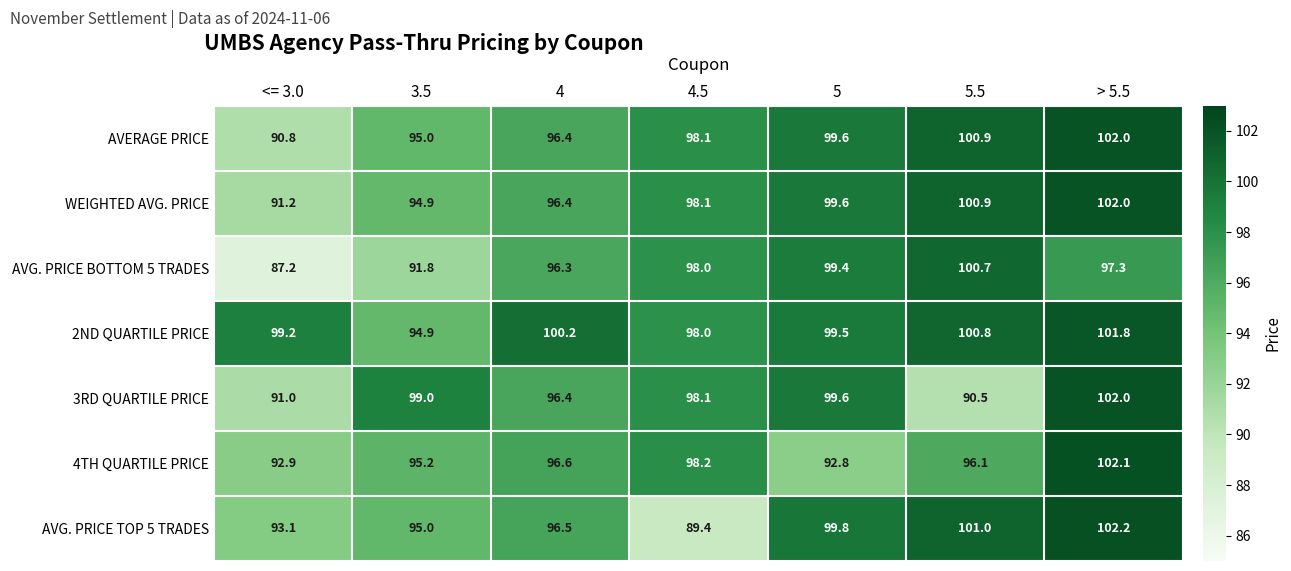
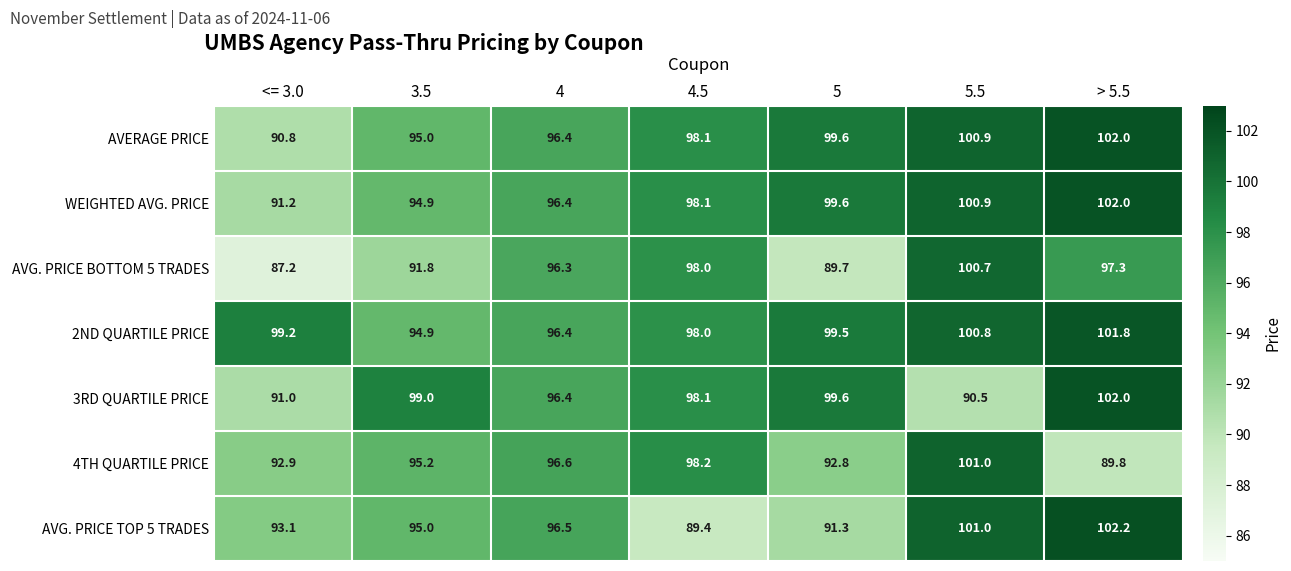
AVG. PRICE BOTTOM 5 TRADES, 5: 99.4 -> 89.7
2ND QUARTILE PRICE, 4: 100.2 -> 96.4
4TH QUARTILE PRICE, 5.5: 96.1 -> 101.0
4TH QUARTILE PRICE, > 5.5: 102.1 -> 89.8
AVG. PRICE TOP 5 TRADES, 5: 99.8 -> 91.3
